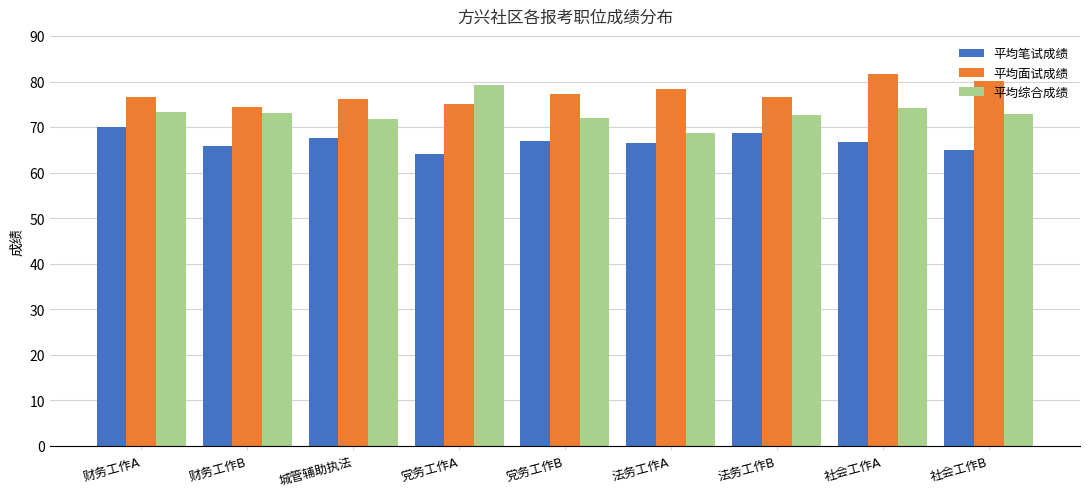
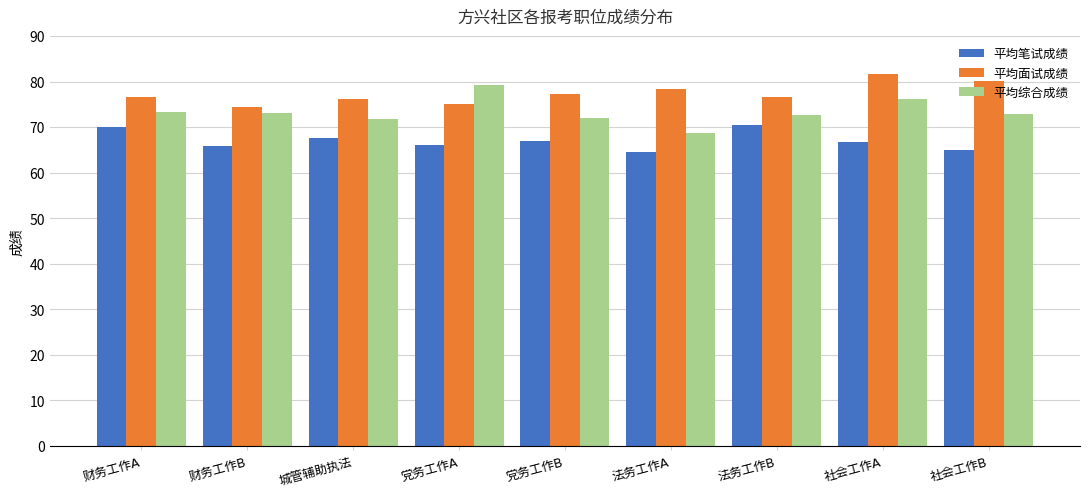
平均笔试成绩, 党务工作A: 64 -> 66
平均笔试成绩, 法务工作A: 67 -> 65
平均笔试成绩, 法务工作B: 69 -> 71
平均综合成绩, 社会工作A: 74 -> 76
